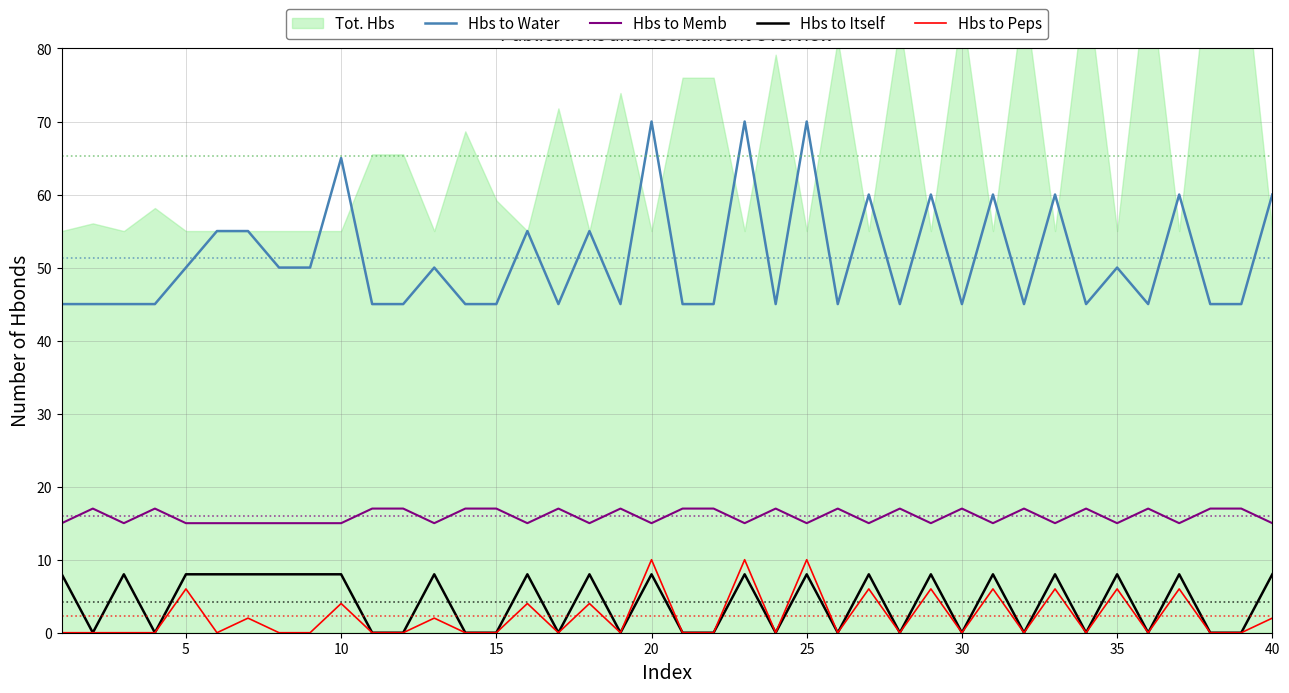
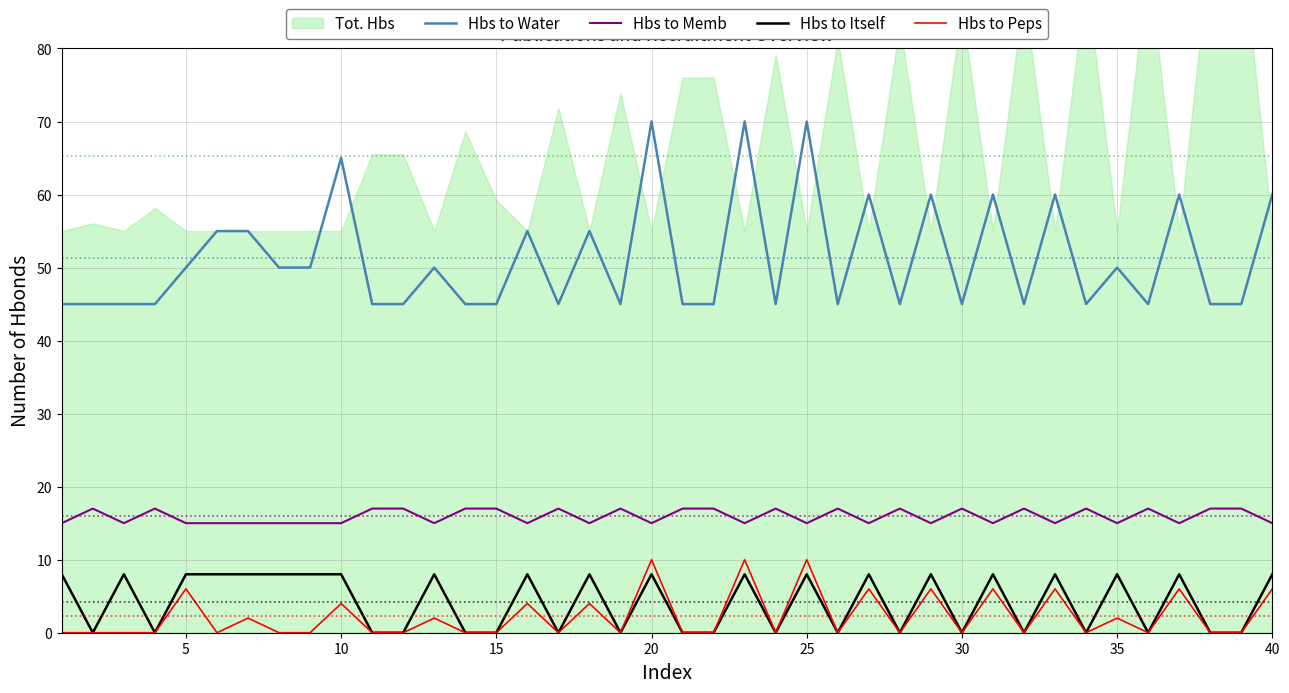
Hbs to Peps, 35: 6 -> 2
Hbs to Peps, 40: 2 -> 6
